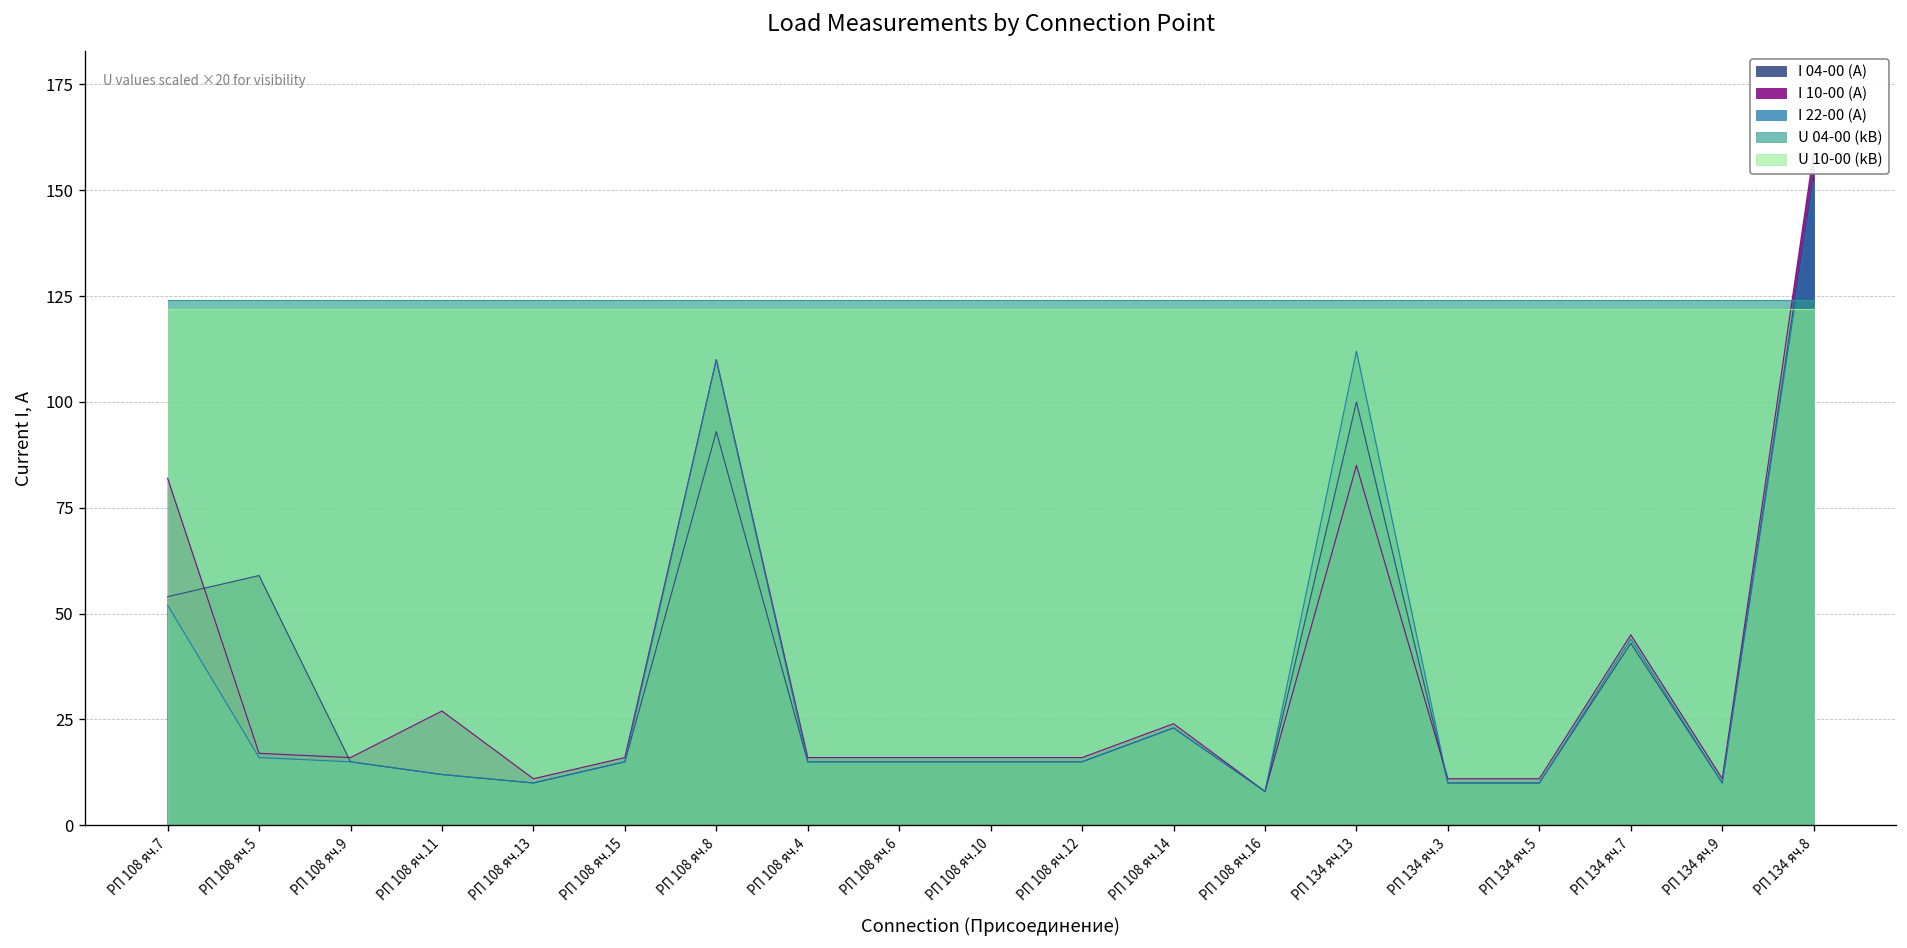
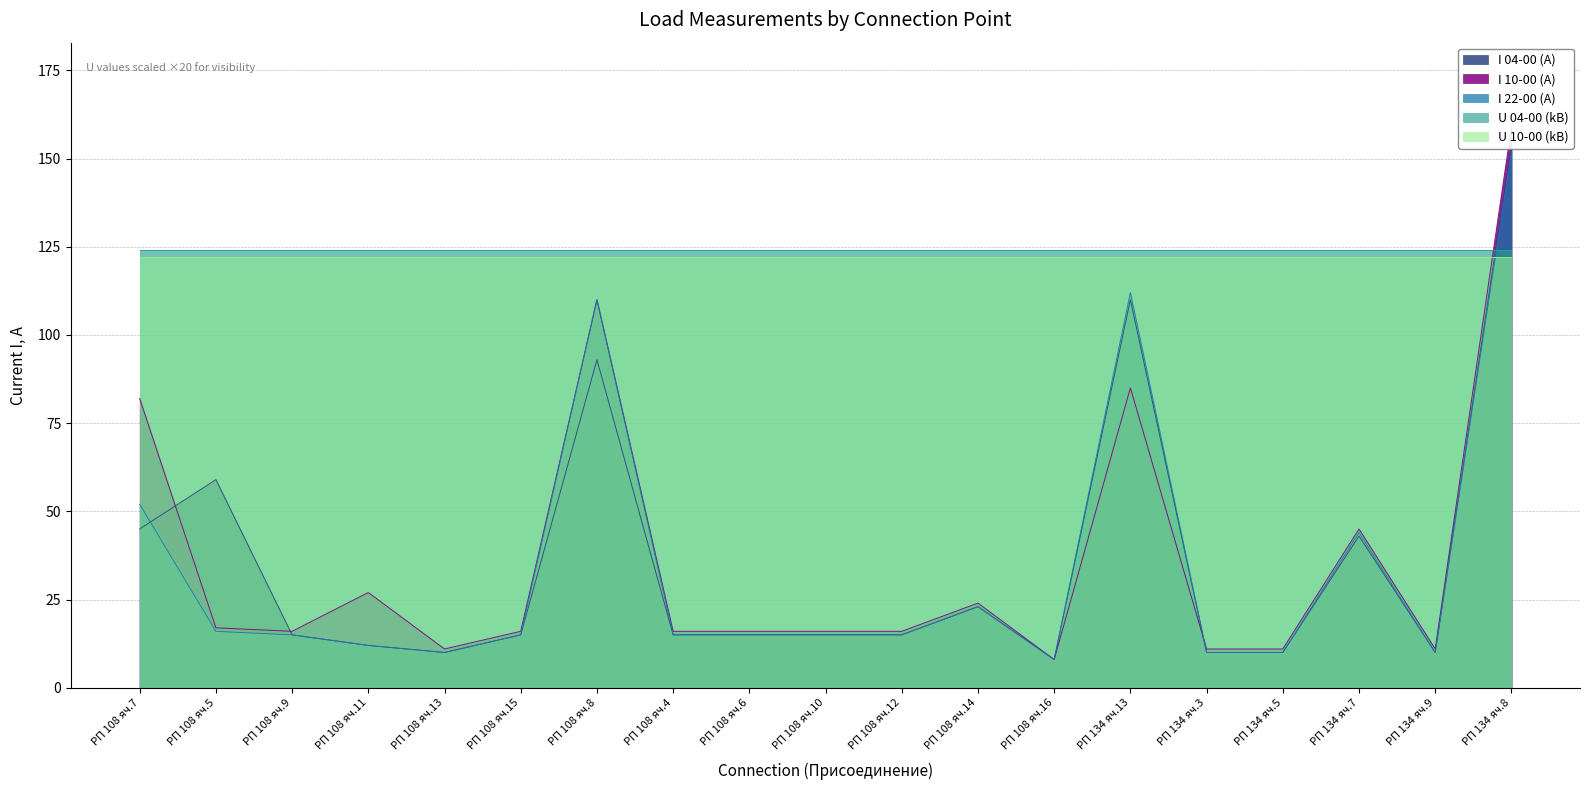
I 04-00 (A), РП 108 яч.7: 54 -> 45
I 04-00 (A), РП 134 яч.13: 100 -> 110
